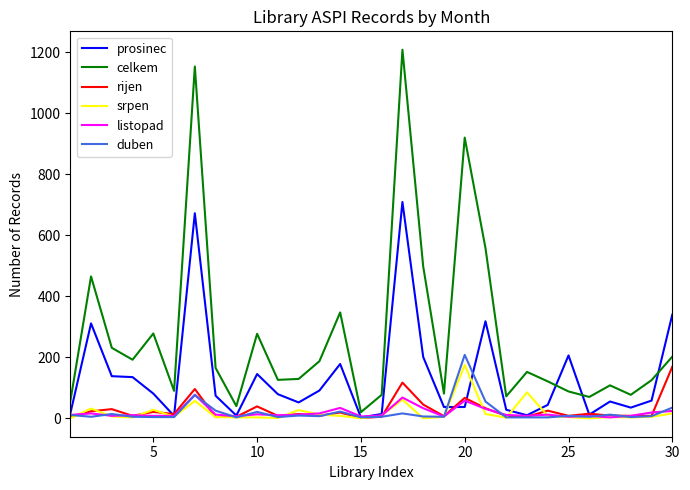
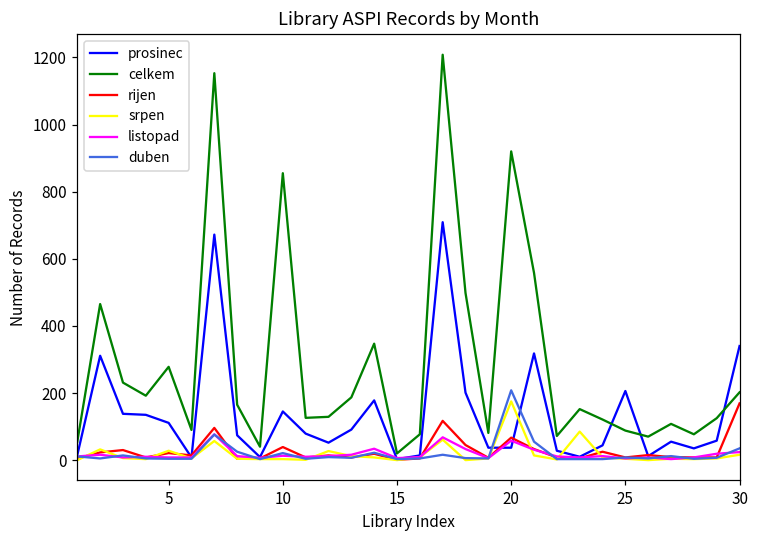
prosinec, 5: 80 -> 110
celkem, 10: 280 -> 860
